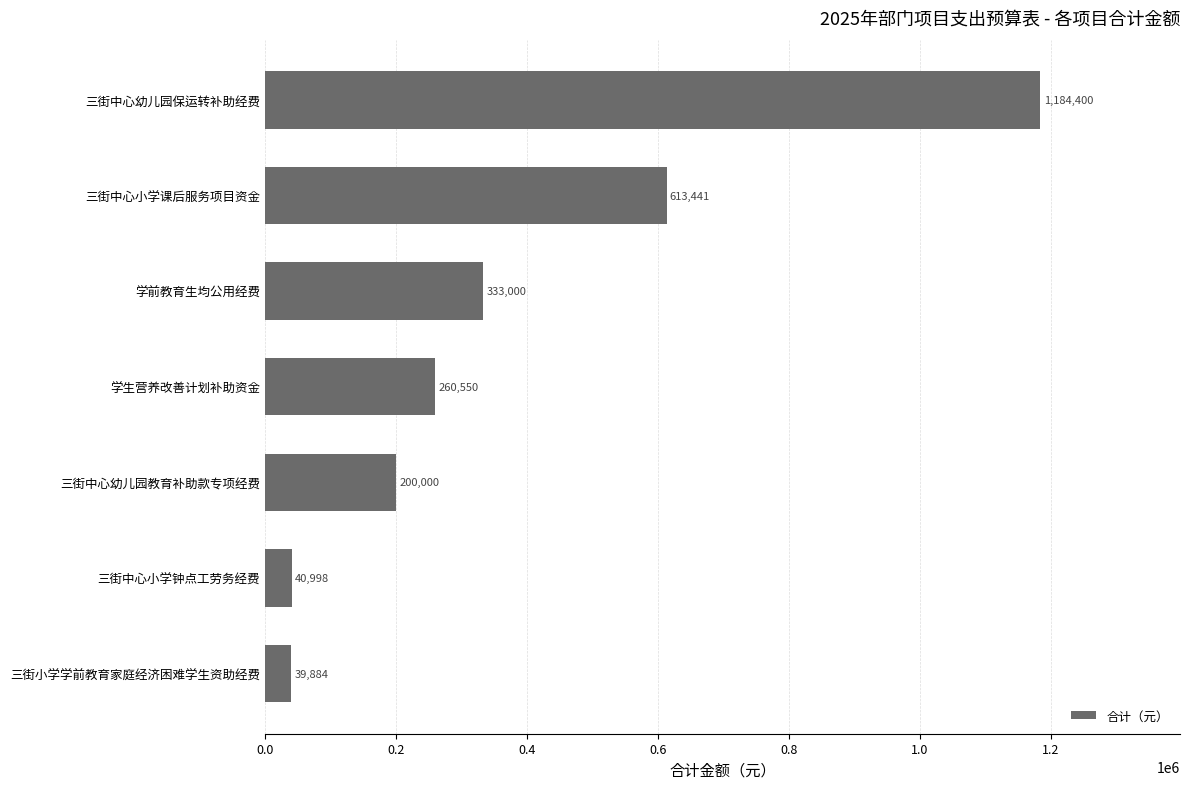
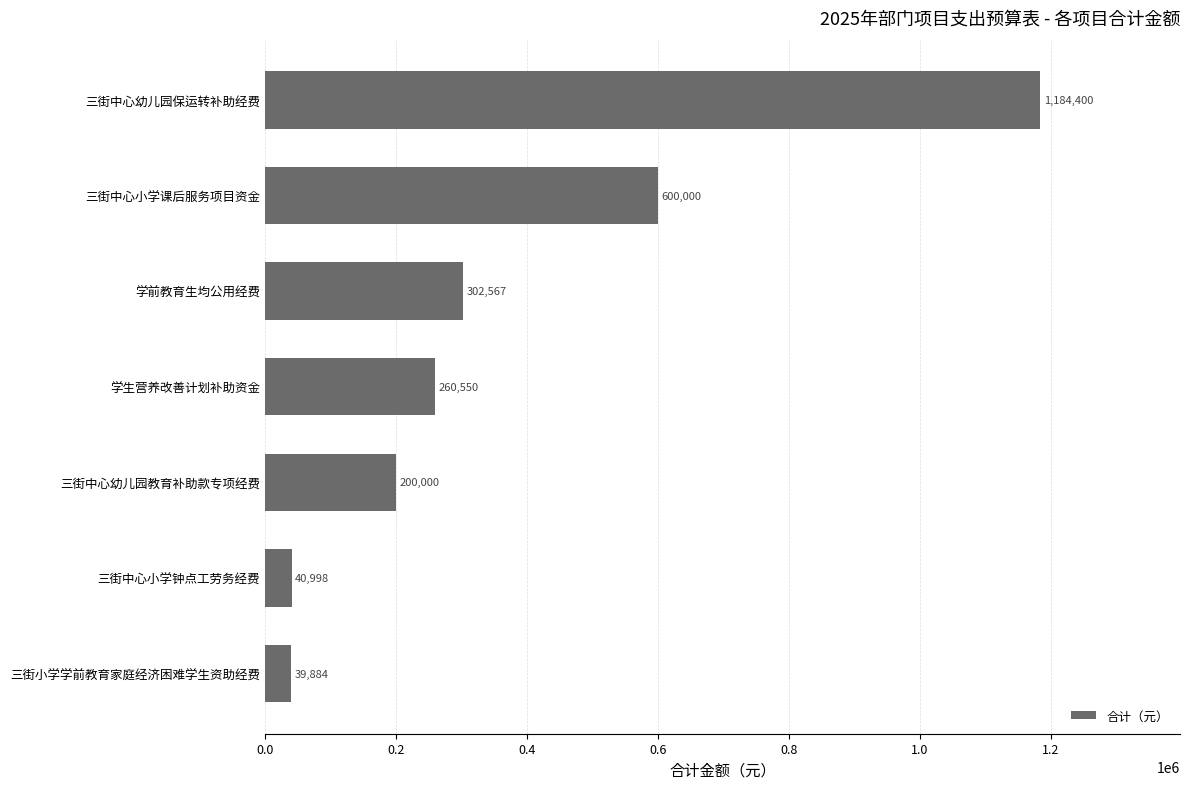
三街中心小学课后服务项目资金: 613,441 -> 600,000
学前教育生均公用经费: 333,000 -> 302,567
